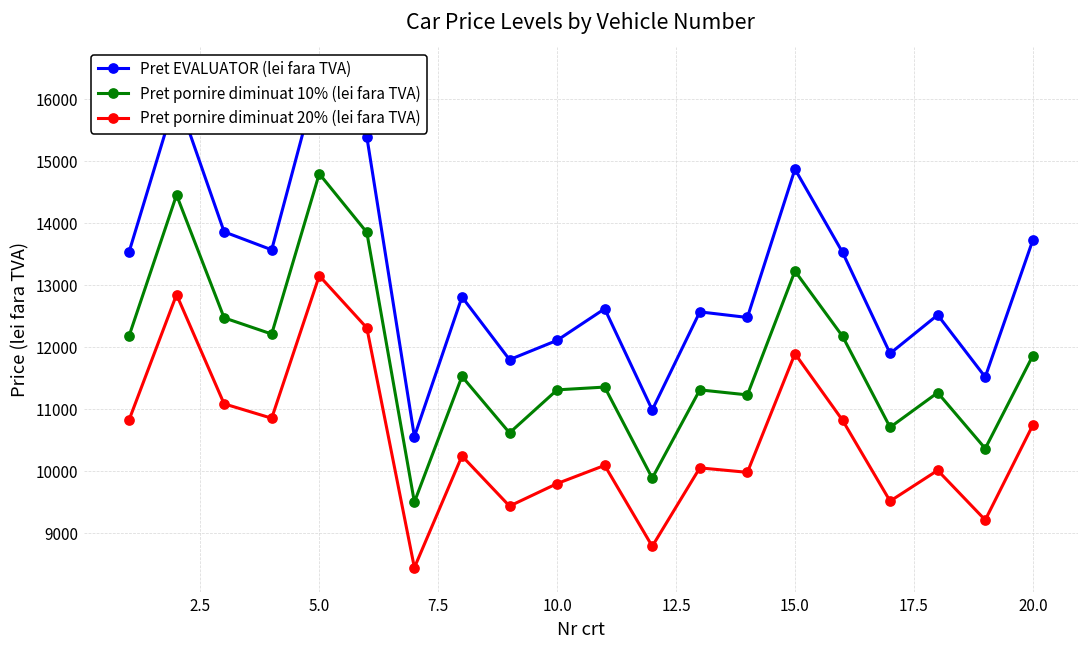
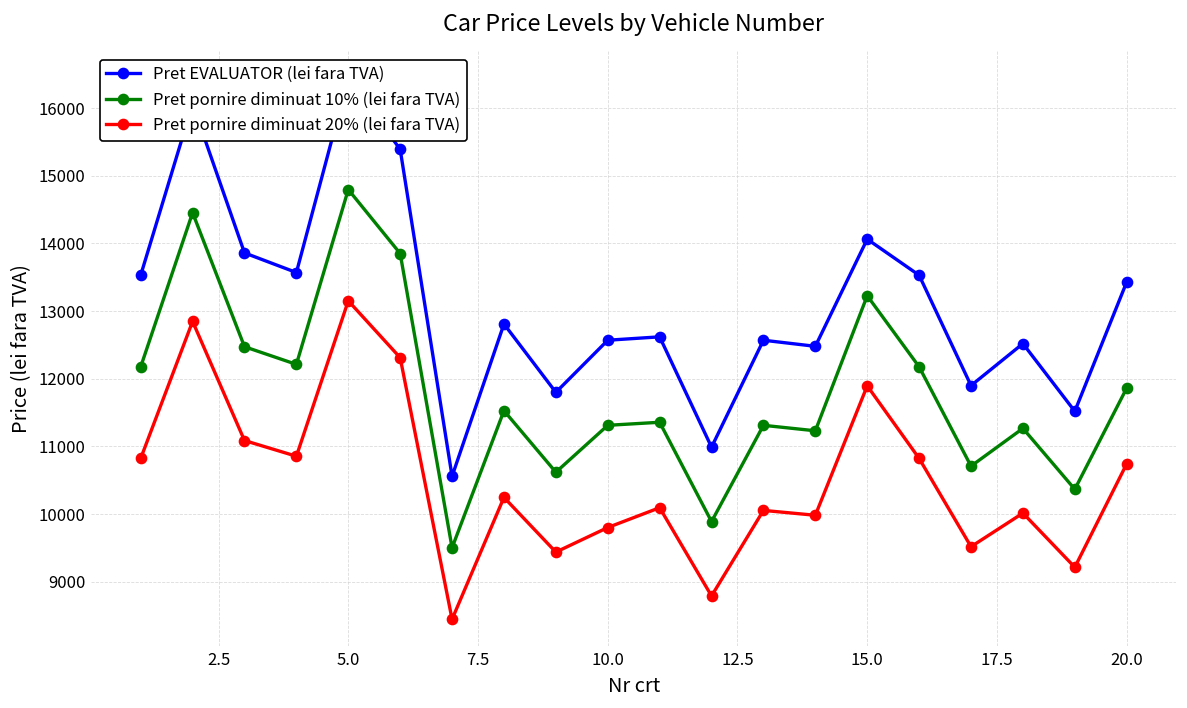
Pret EVALUATOR (lei fara TVA), 10.0: 12100 -> 12600
Pret EVALUATOR (lei fara TVA), 15.0: 14900 -> 14100
Pret EVALUATOR (lei fara TVA), 20.0: 13700 -> 13400
